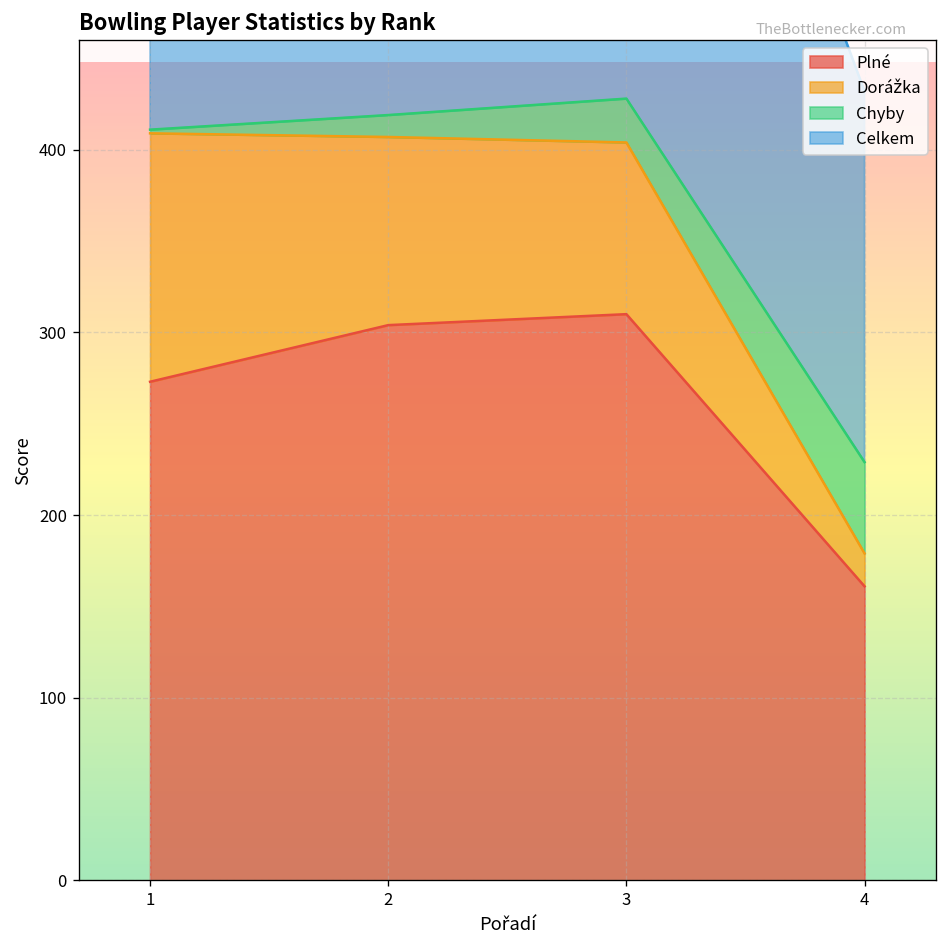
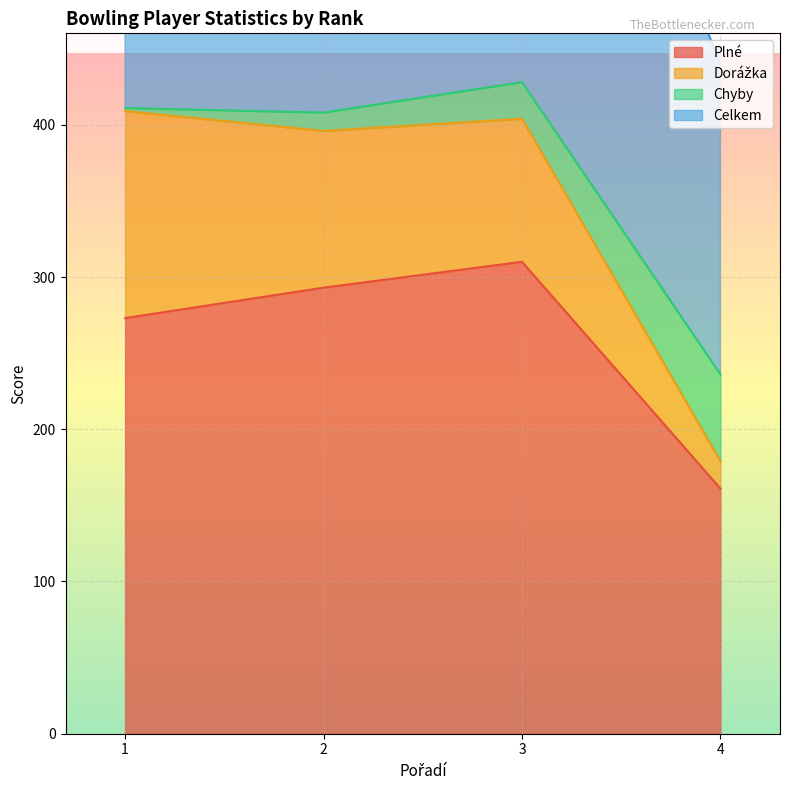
Plné, 2: 304 -> 293
Chyby, 4: 50 -> 57
